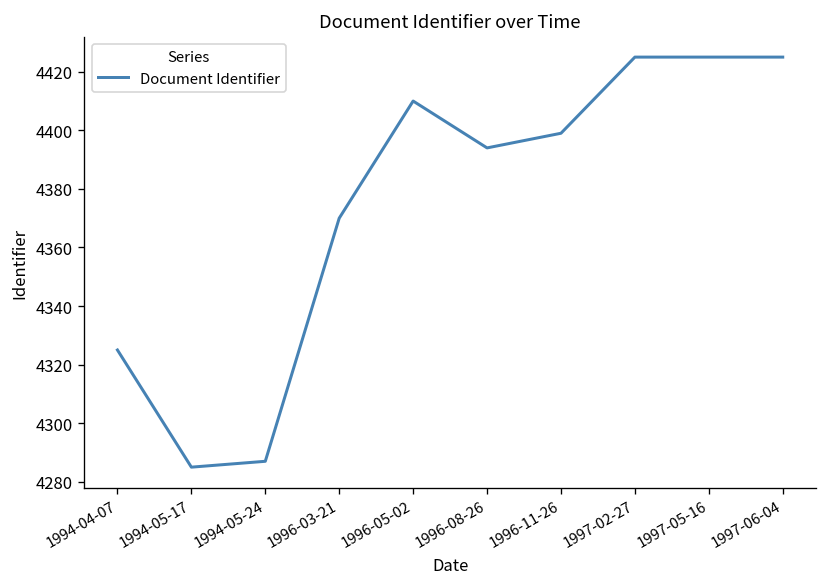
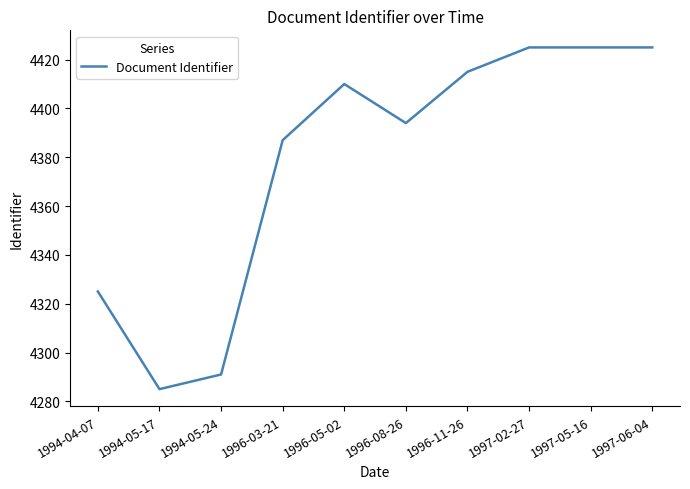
1994-05-24: 4287 -> 4291
1996-03-21: 4370 -> 4387
1996-11-26: 4399 -> 4415
